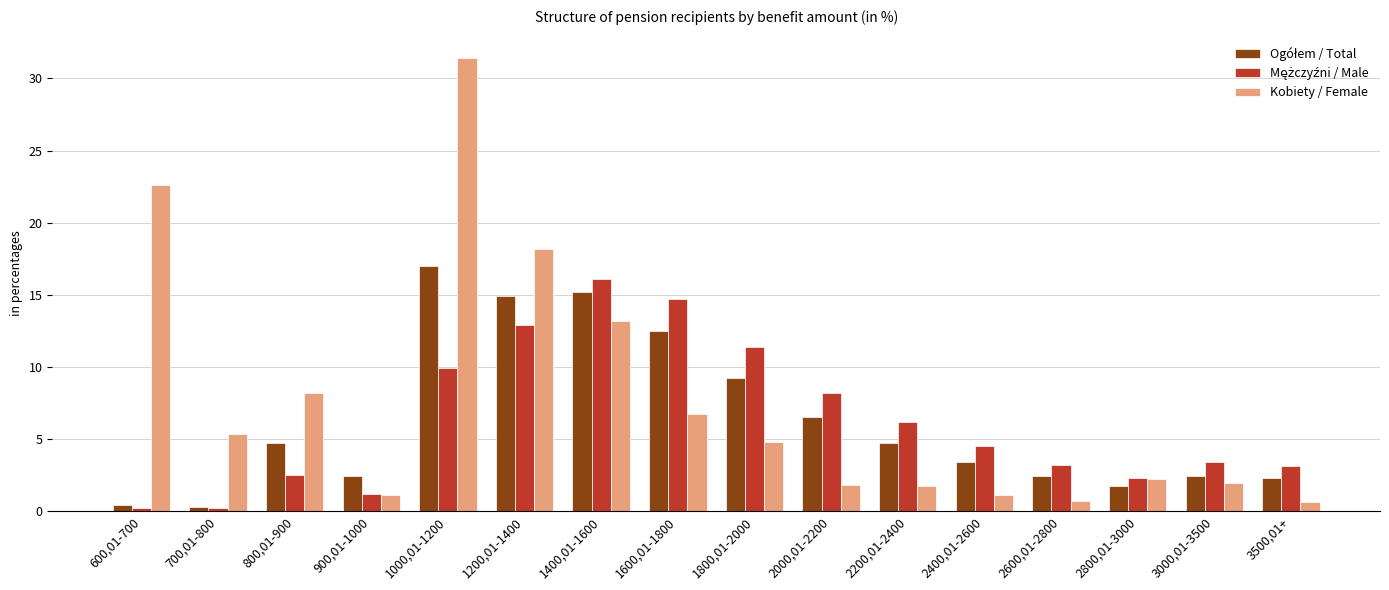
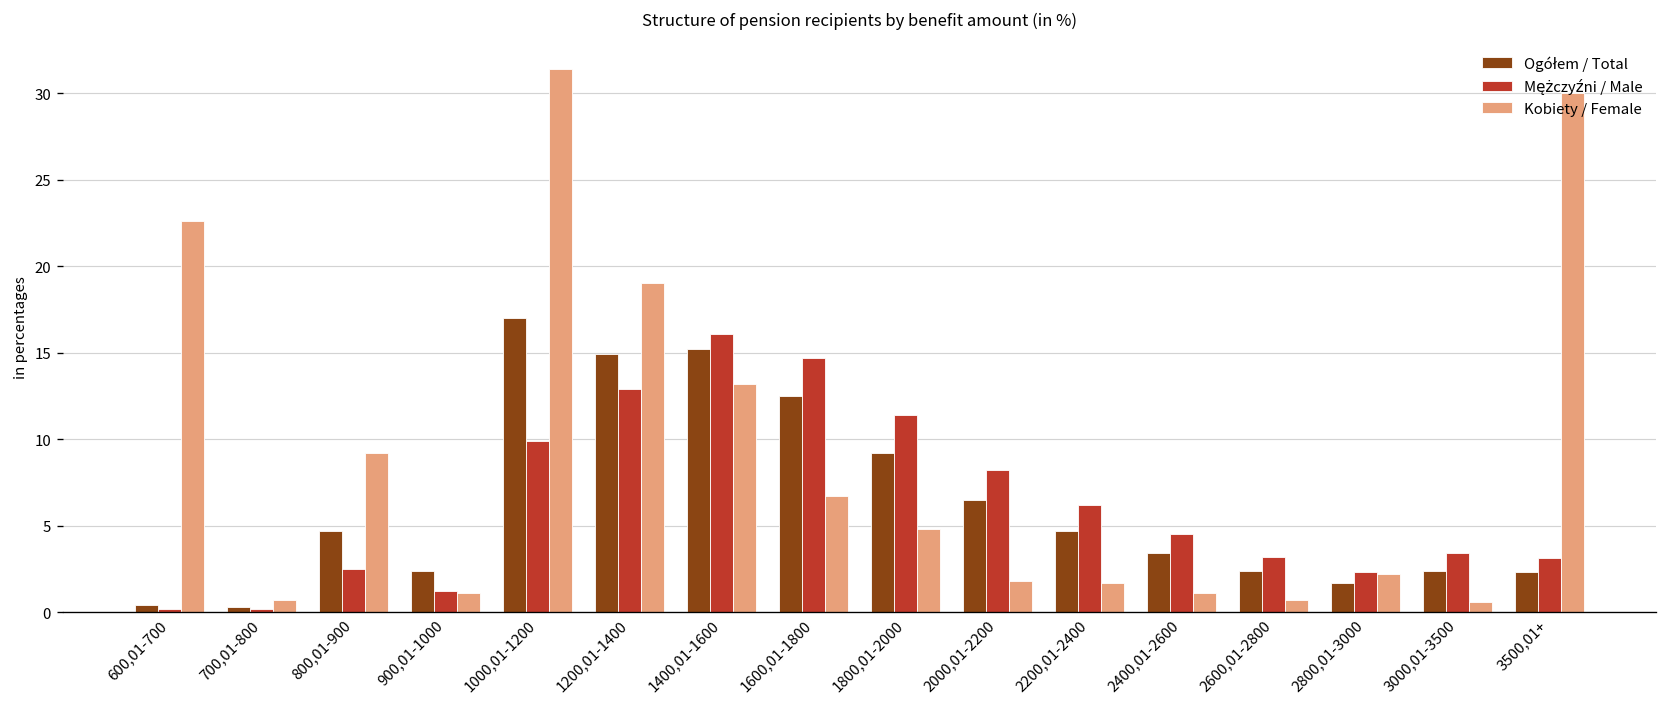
Kobiety / Female, 700,01-800: 5.3 -> 0.7
Kobiety / Female, 800,01-900: 8.2 -> 9.2
Kobiety / Female, 1200,01-1400: 18.2 -> 19.0
Kobiety / Female, 3000,01-3500: 1.9 -> 0.6
Kobiety / Female, 3500,01+: 0.6 -> 30.0
